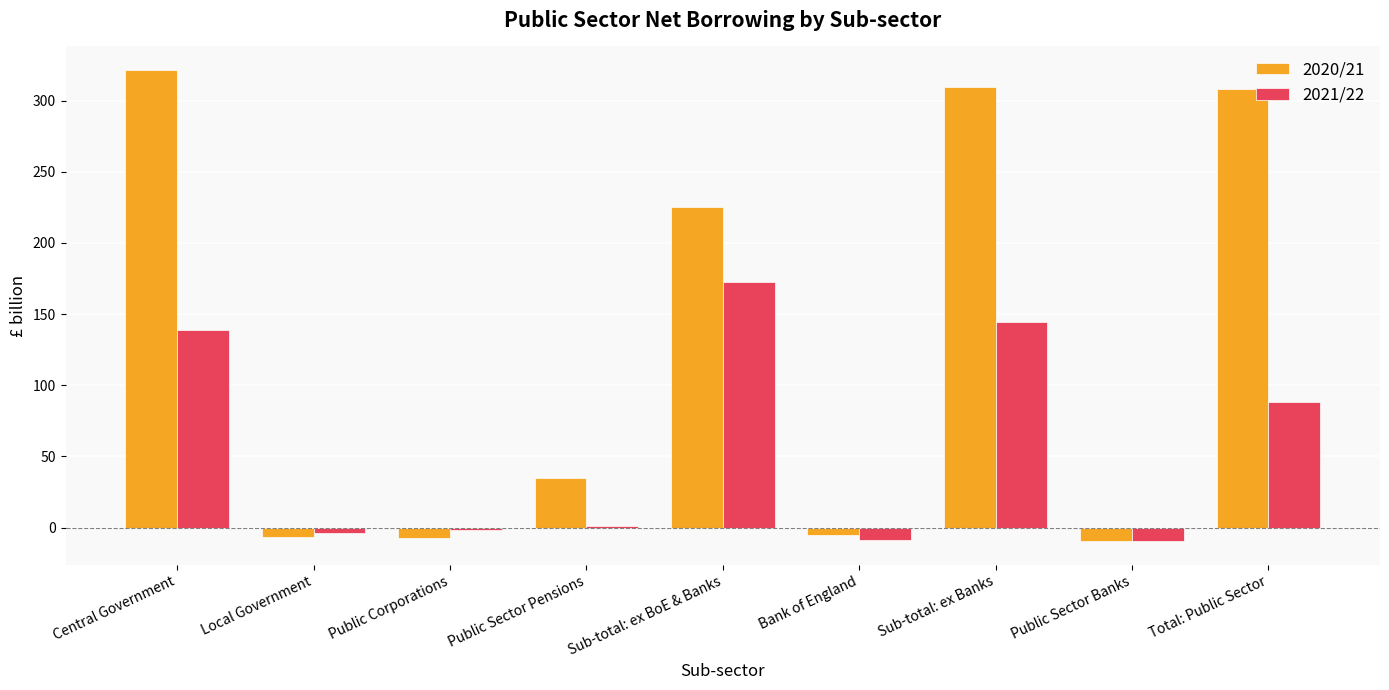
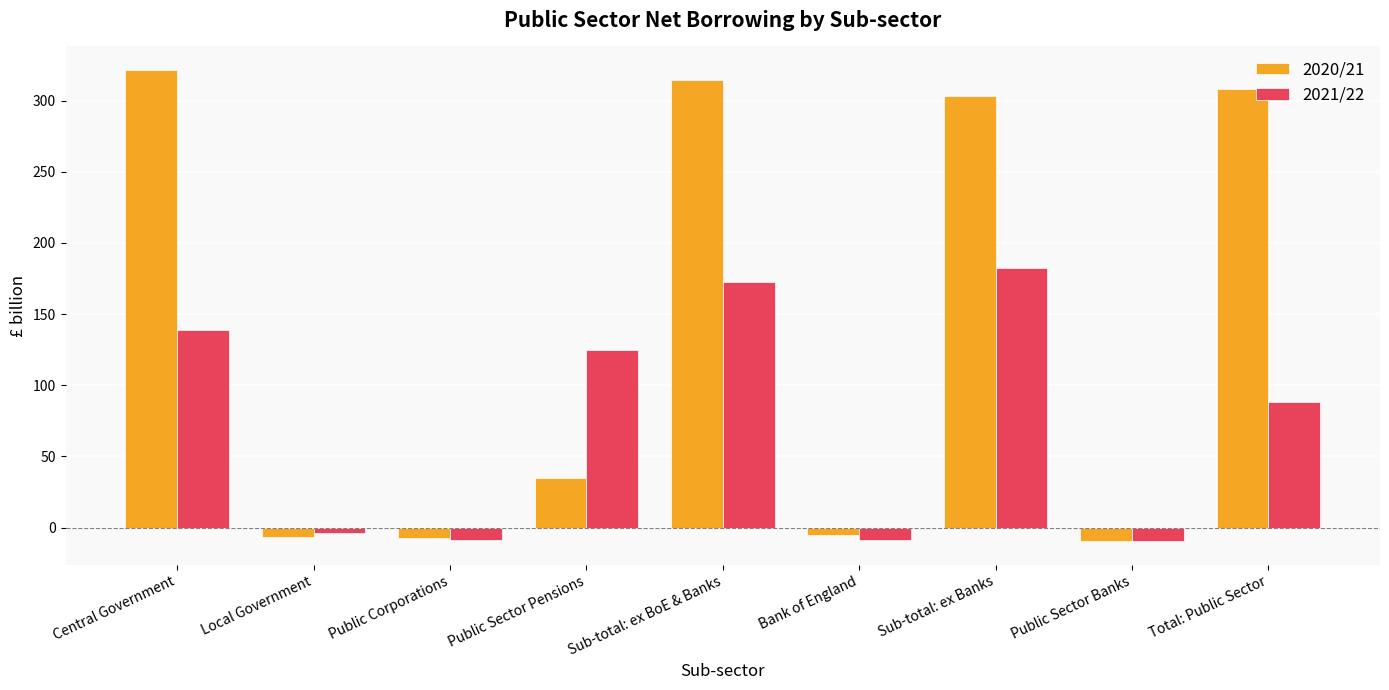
2021/22, Public Corporations: -2 -> -9
2021/22, Public Sector Pensions: 1 -> 125
2020/21, Sub-total: ex BoE & Banks: 225 -> 315
2020/21, Sub-total: ex Banks: 309 -> 304
2021/22, Sub-total: ex Banks: 144 -> 183
